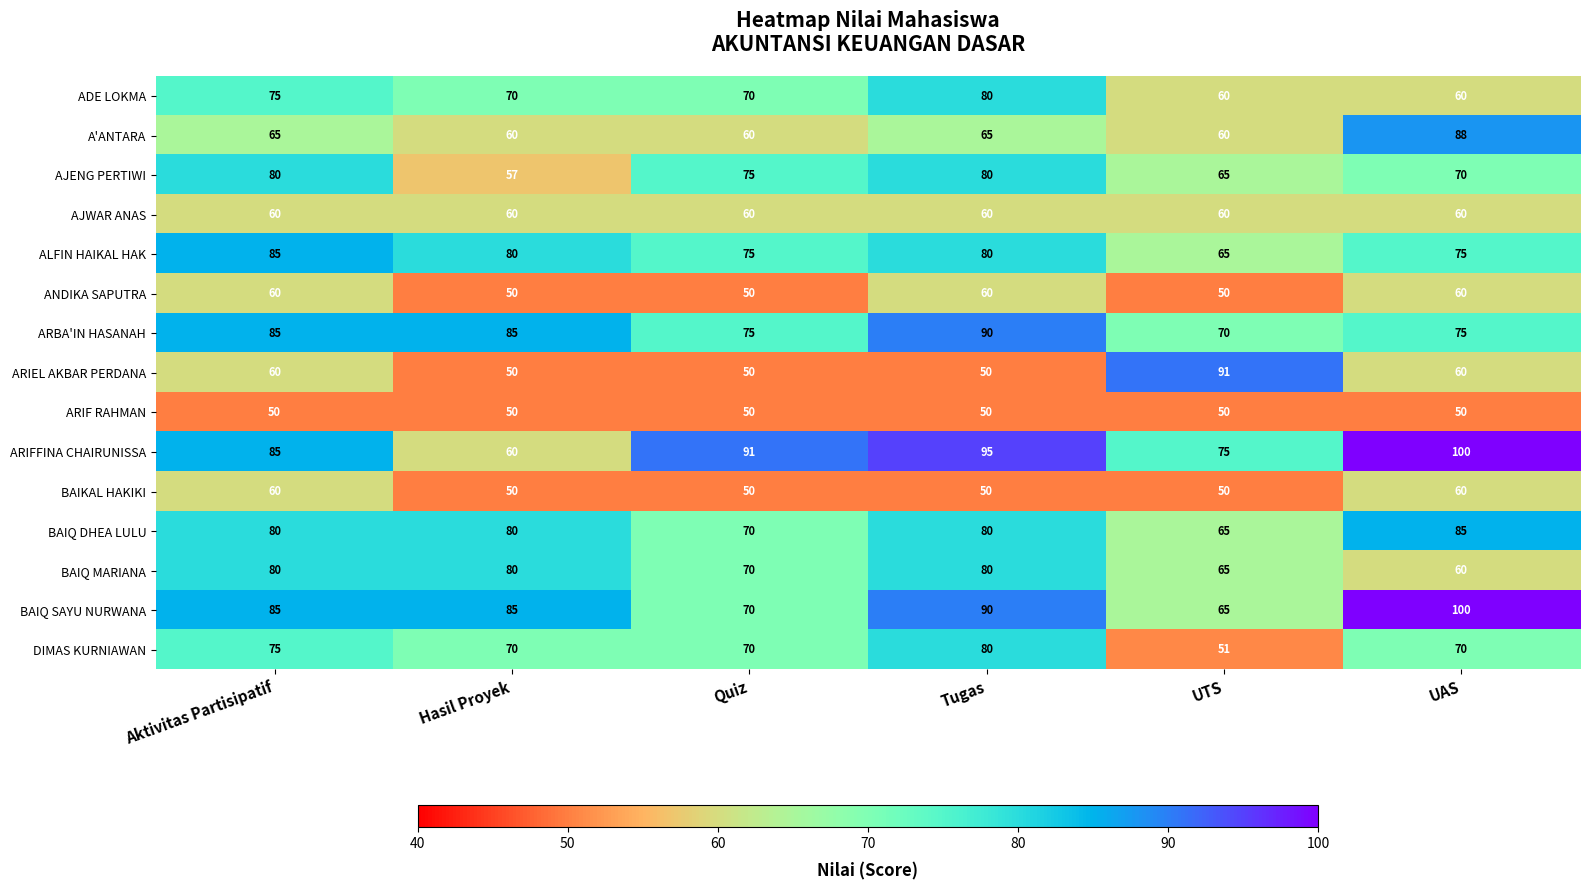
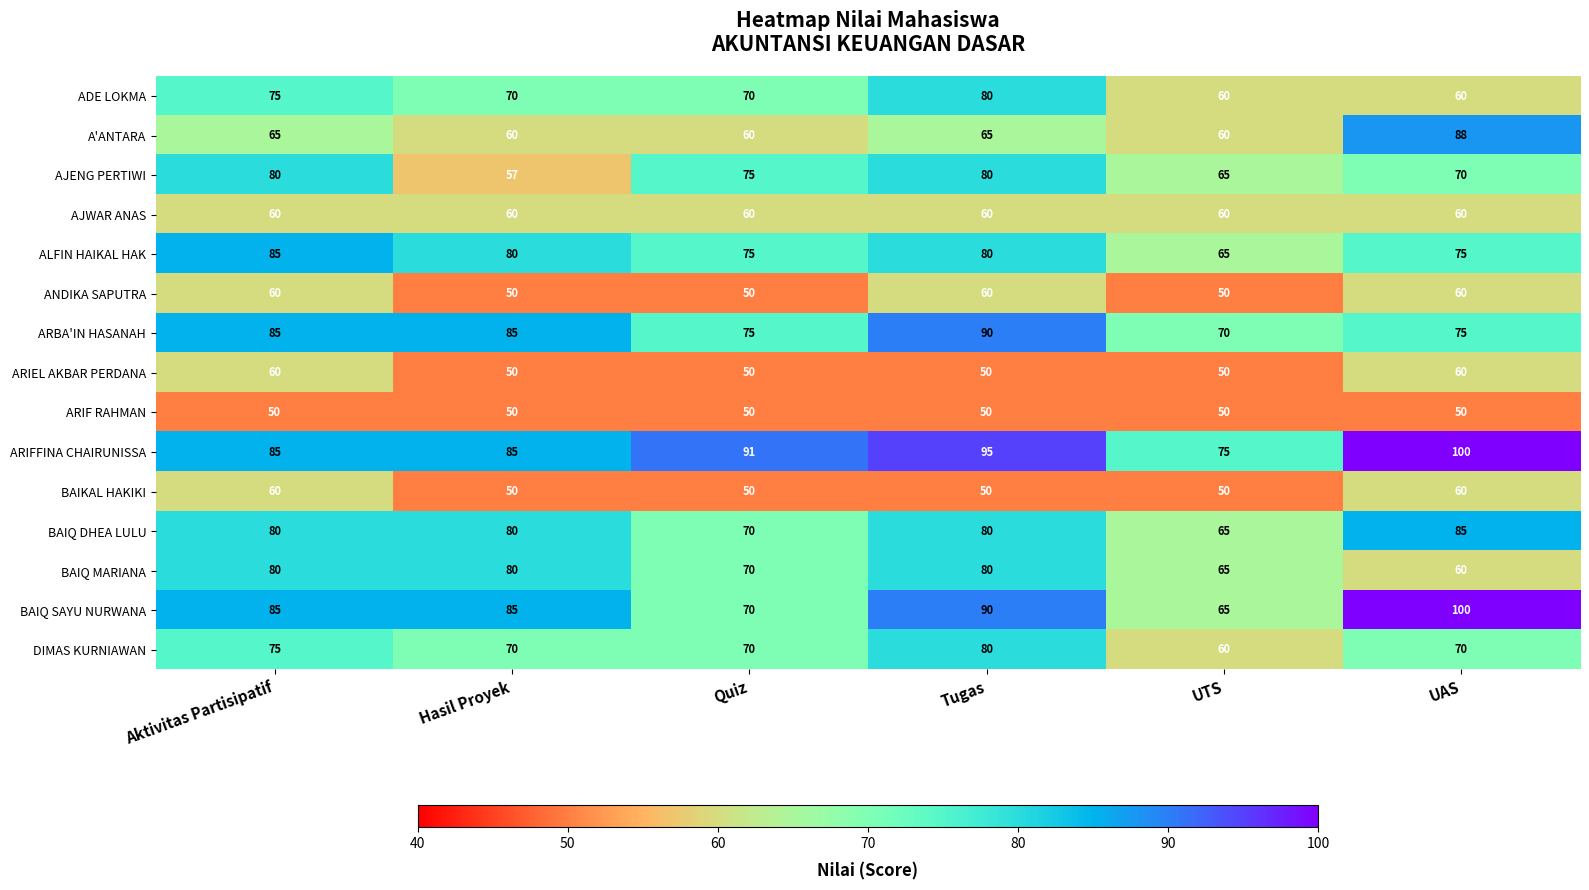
ARIEL AKBAR PERDANA, UTS: 91 -> 50
ARIFFINA CHAIRUNISSA, Hasil Proyek: 60 -> 85
DIMAS KURNIAWAN, UTS: 51 -> 60
